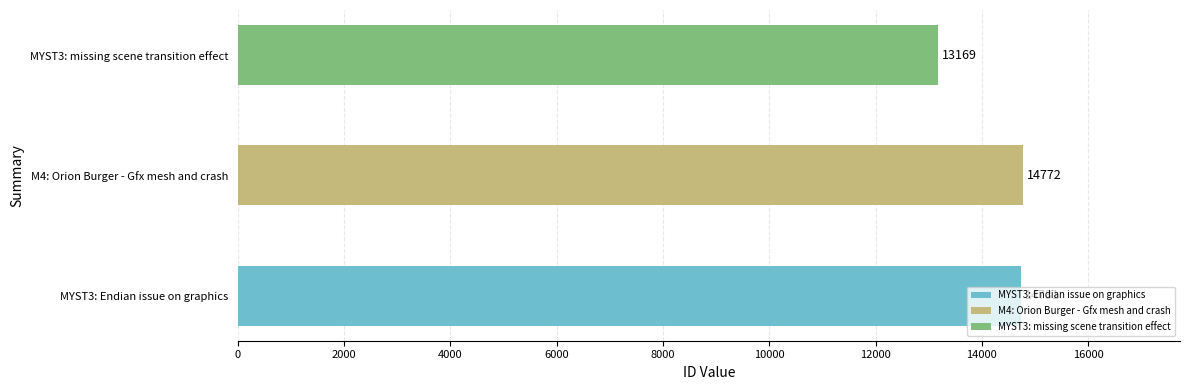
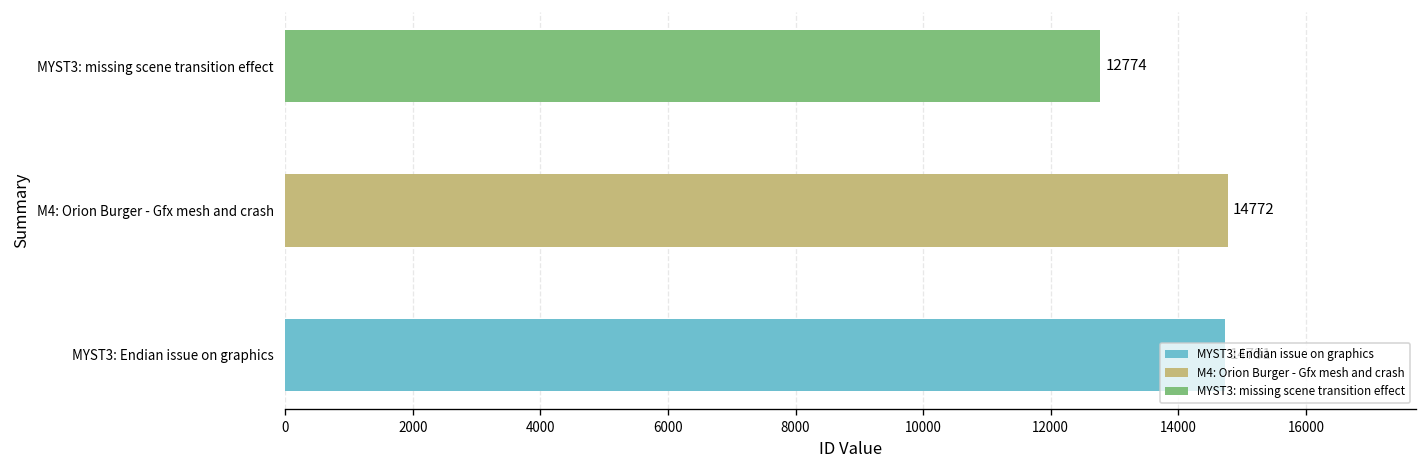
MYST3: missing scene transition effect: 13169 -> 12774
